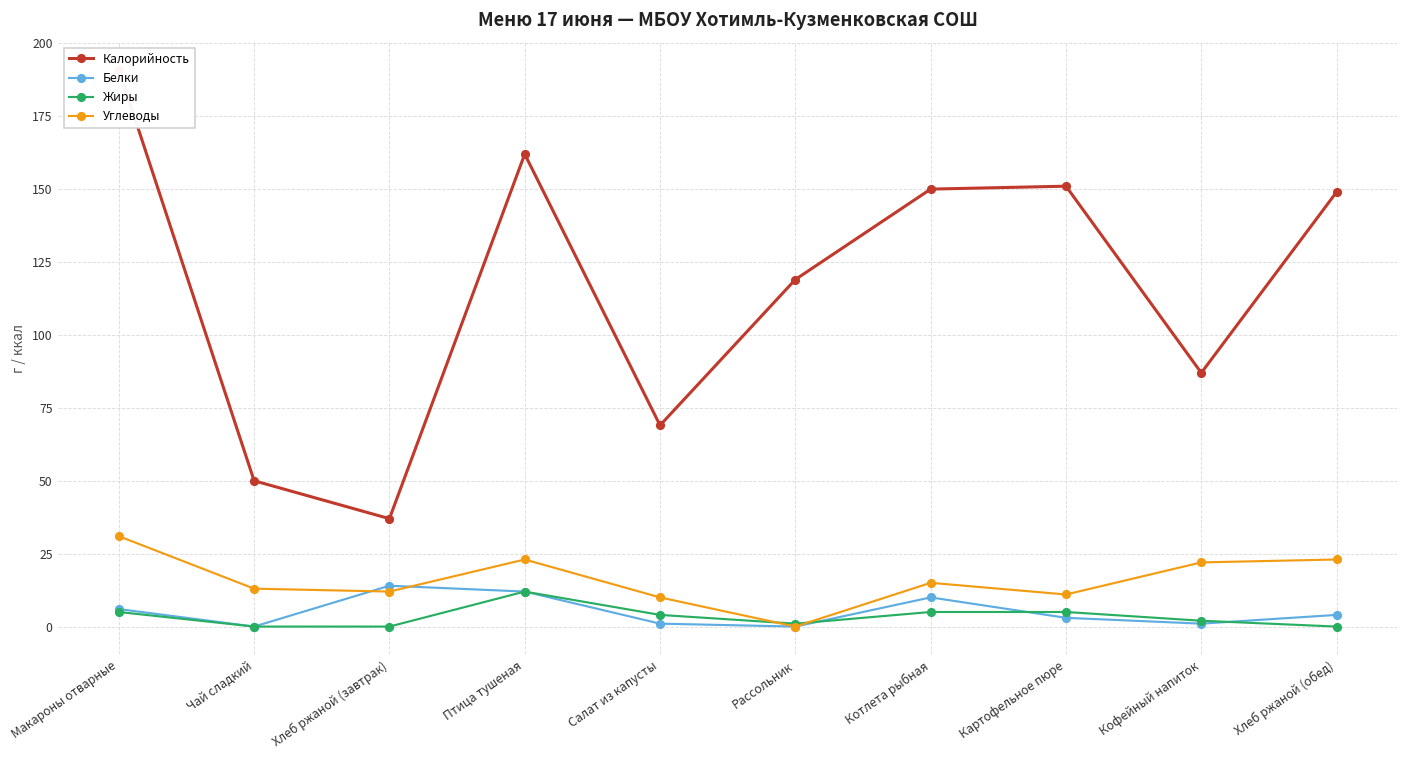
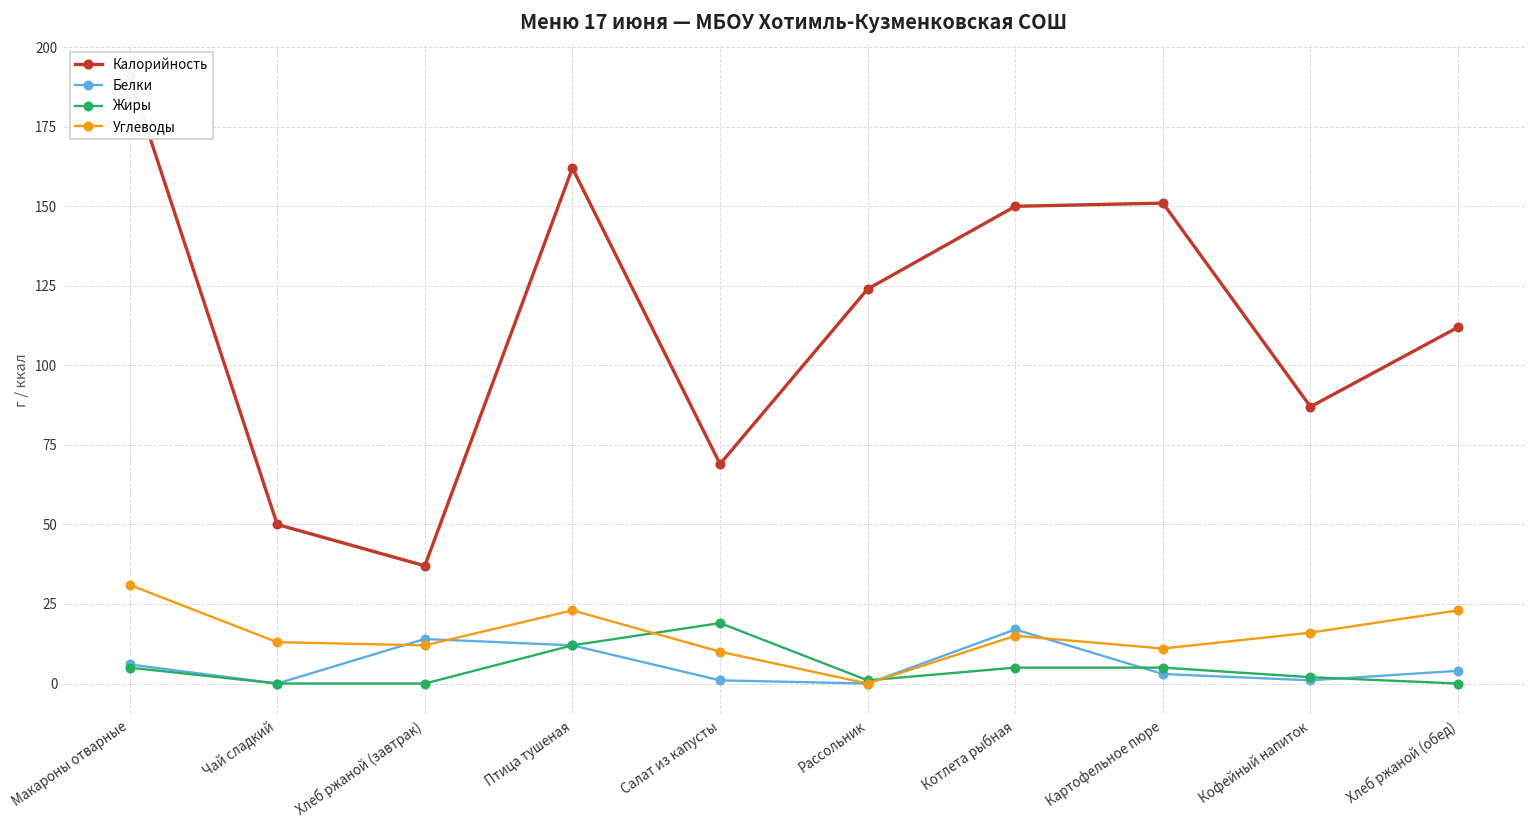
Жиры, Салат из капусты: 4 -> 19
Калорийность, Рассольник: 119 -> 124
Белки, Котлета рыбная: 10 -> 17
Углеводы, Кофейный напиток: 22 -> 16
Калорийность, Хлеб ржаной (обед): 149 -> 112
